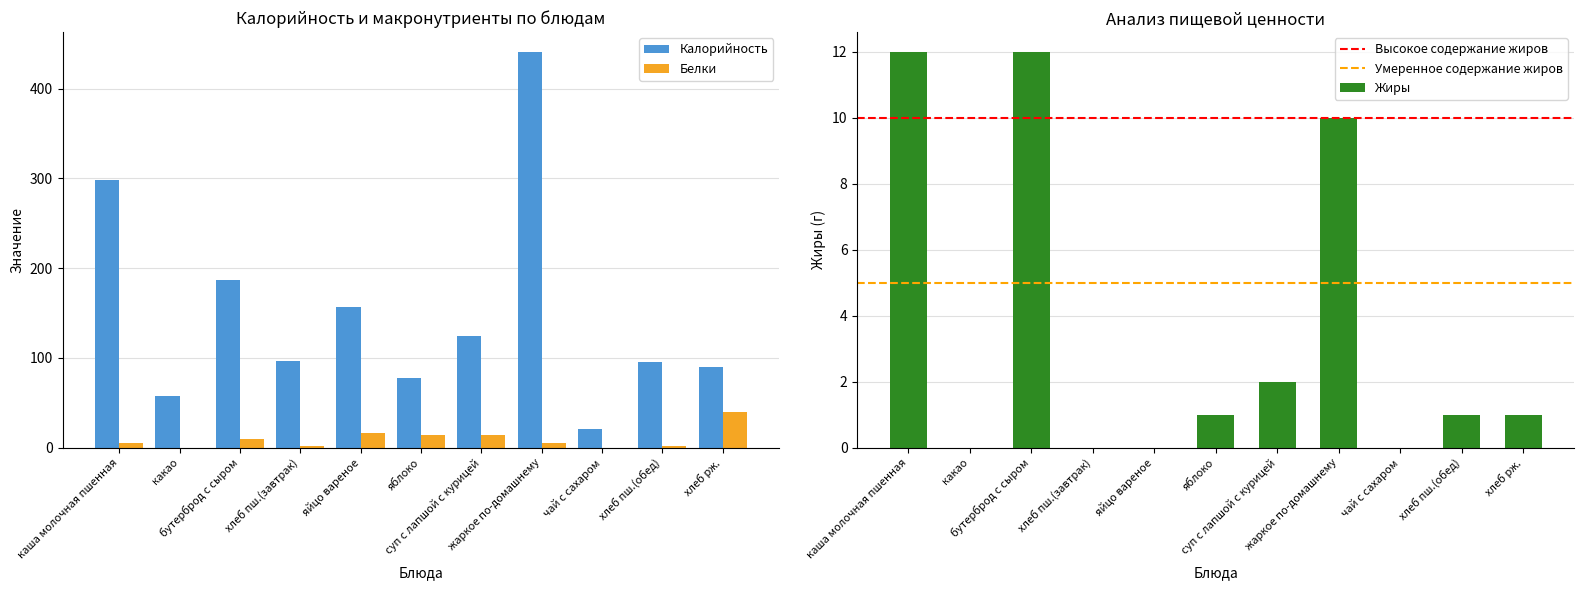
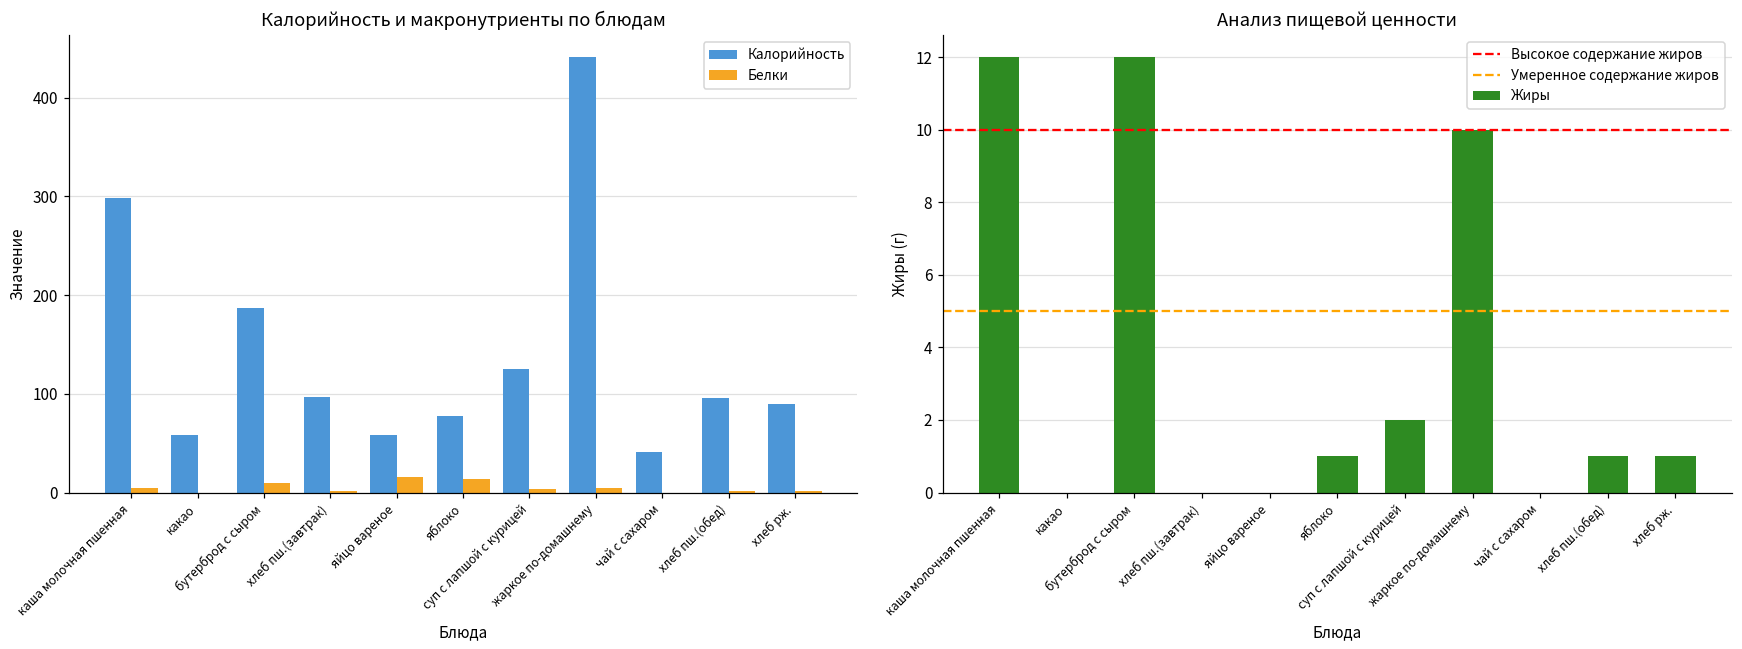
Калорийность и макронутриенты по блюдам, Калорийность, яйцо вареное: 160 -> 60
Калорийность и макронутриенты по блюдам, Белки, суп с лапшой с курицей: 10 -> 0
Калорийность и макронутриенты по блюдам, Калорийность, чай с сахаром: 20 -> 40
Калорийность и макронутриенты по блюдам, Белки, хлеб рж.: 40 -> 0
